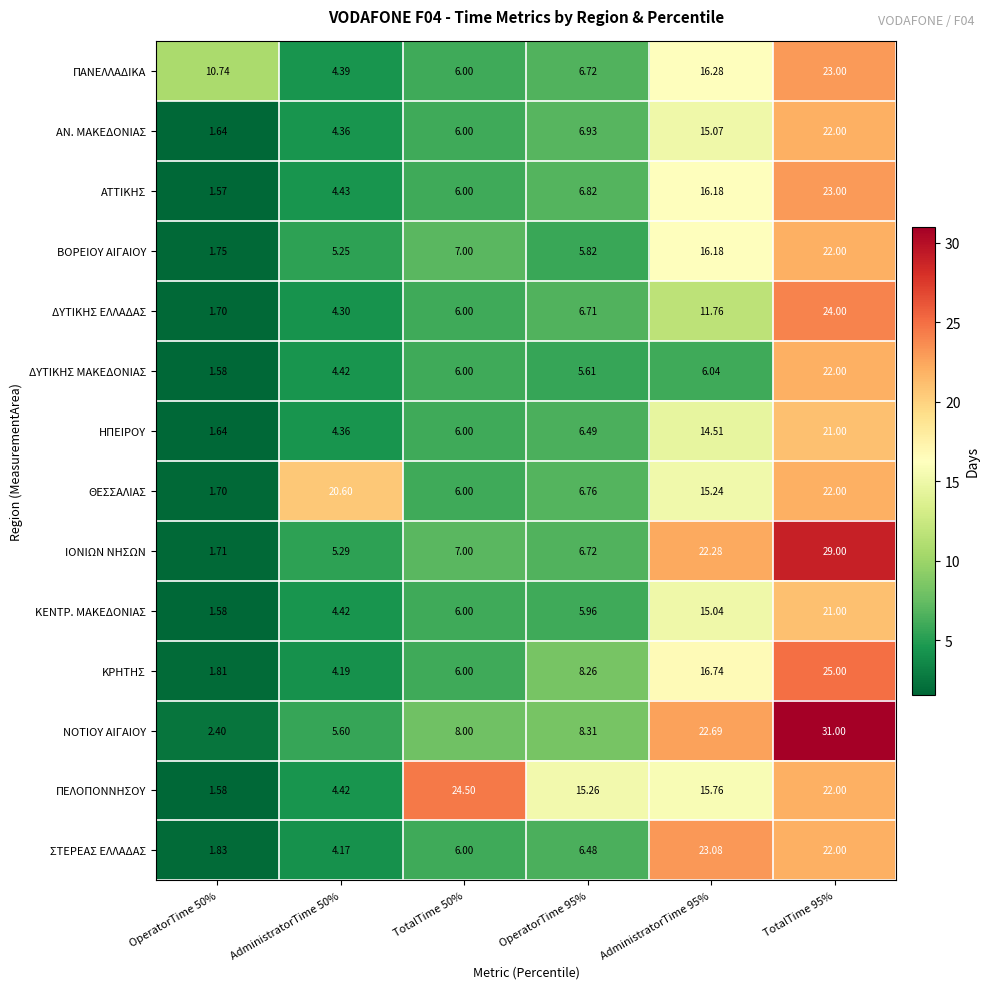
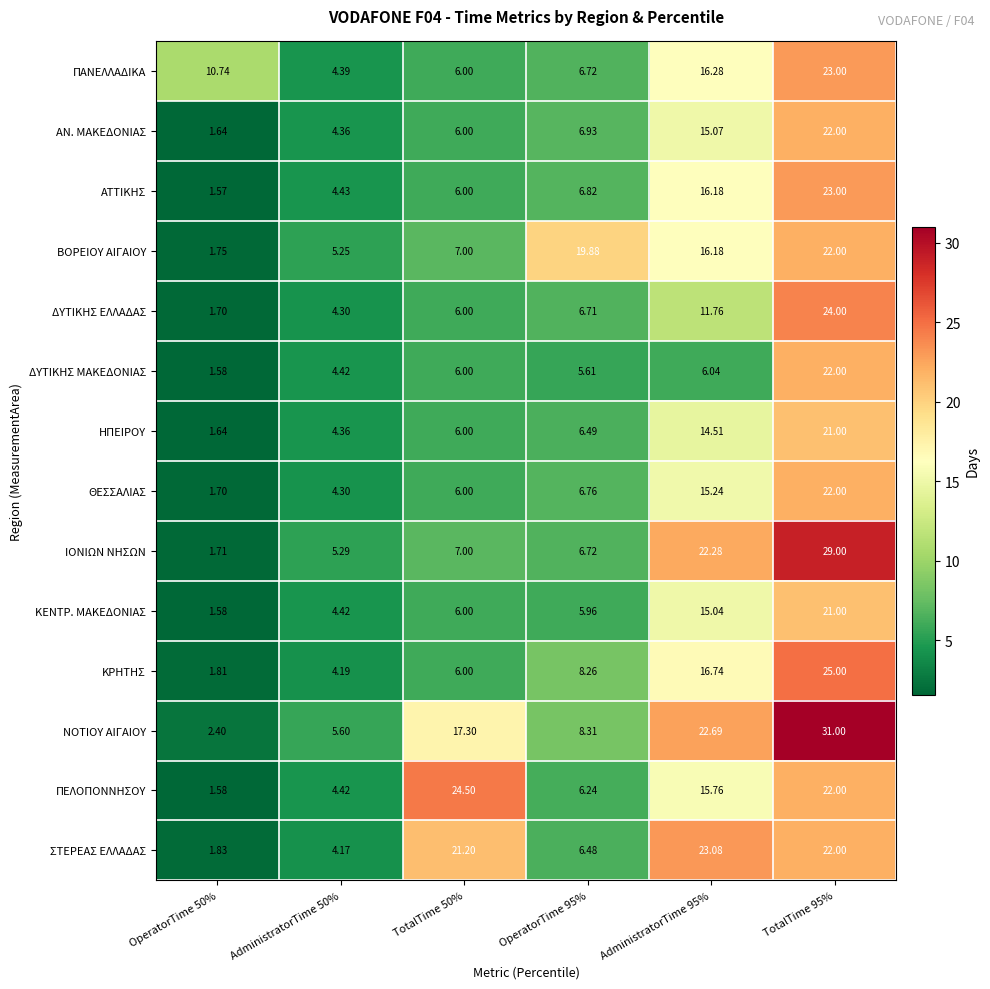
ΒΟΡΕΙΟΥ ΑΙΓΑΙΟΥ, OperatorTime 95%: 5.82 -> 19.88
ΘΕΣΣΑΛΙΑΣ, AdministratorTime 50%: 20.60 -> 4.30
ΝΟΤΙΟΥ ΑΙΓΑΙΟΥ, TotalTime 50%: 8.00 -> 17.30
ΠΕΛΟΠΟΝΝΗΣΟΥ, OperatorTime 95%: 15.26 -> 6.24
ΣΤΕΡΕΑΣ ΕΛΛΑΔΑΣ, TotalTime 50%: 6.00 -> 21.20
